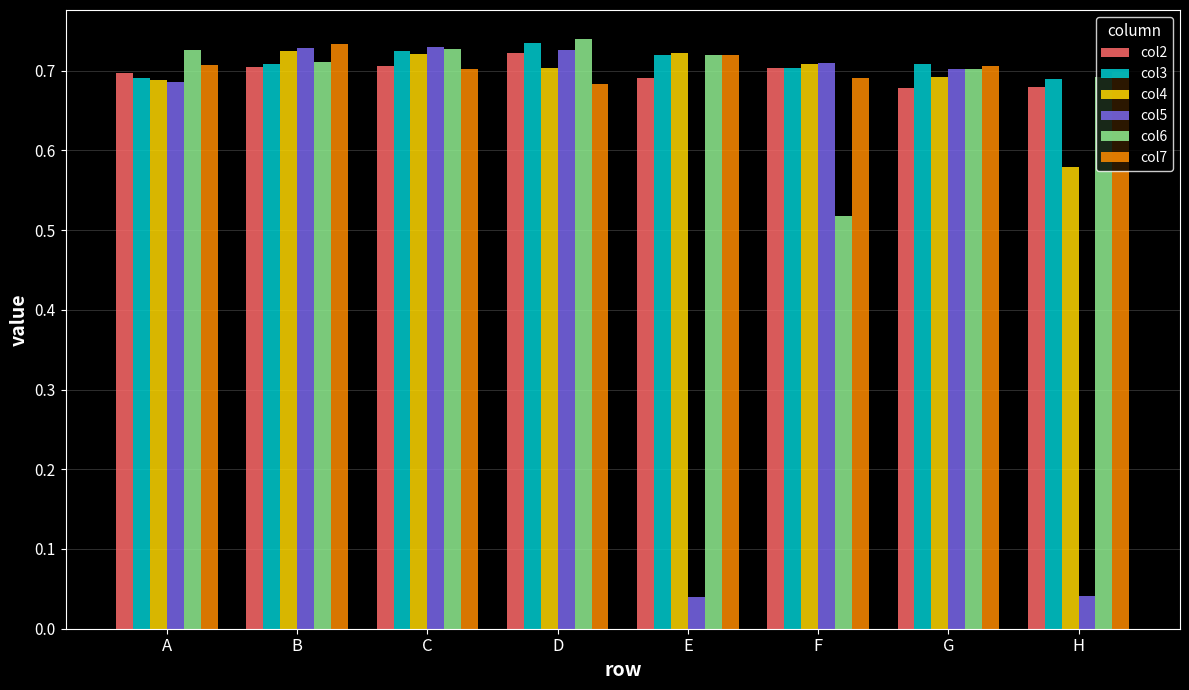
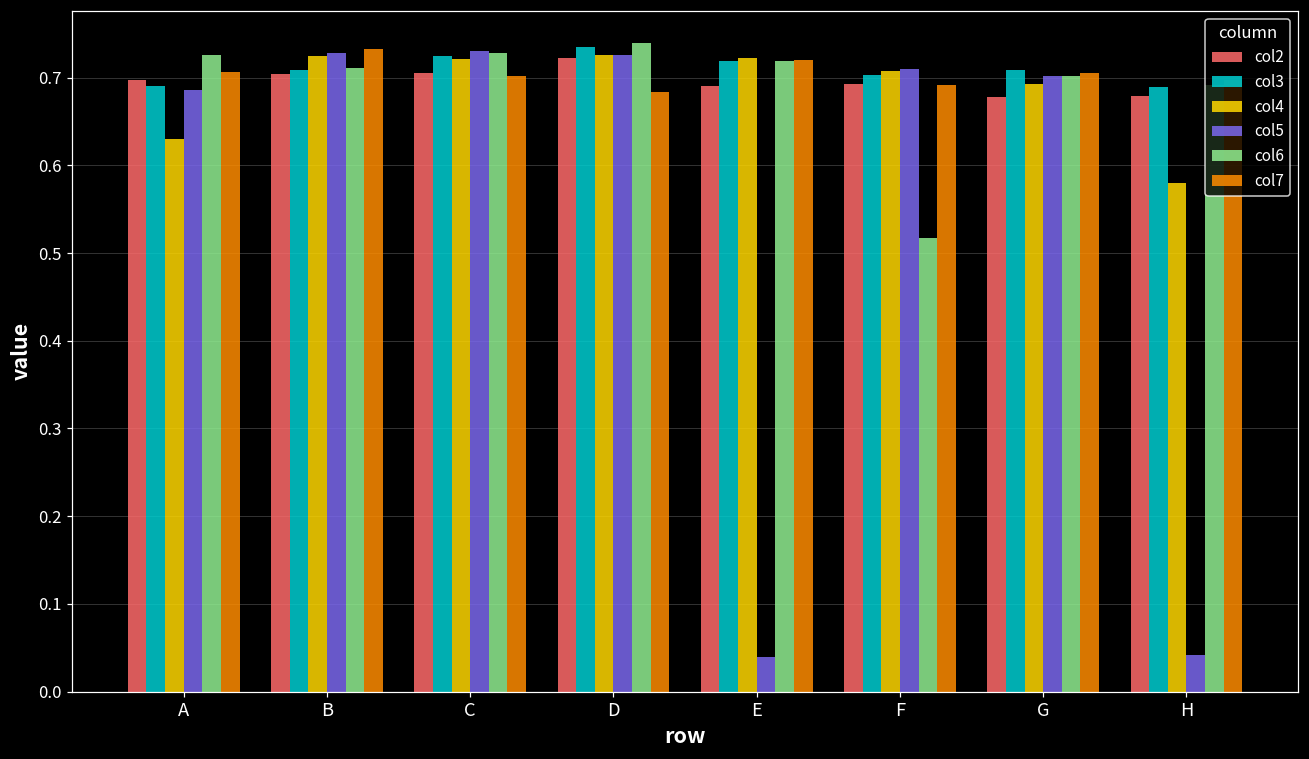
col4, A: 0.69 -> 0.63
col4, D: 0.70 -> 0.73
col2, F: 0.70 -> 0.69
